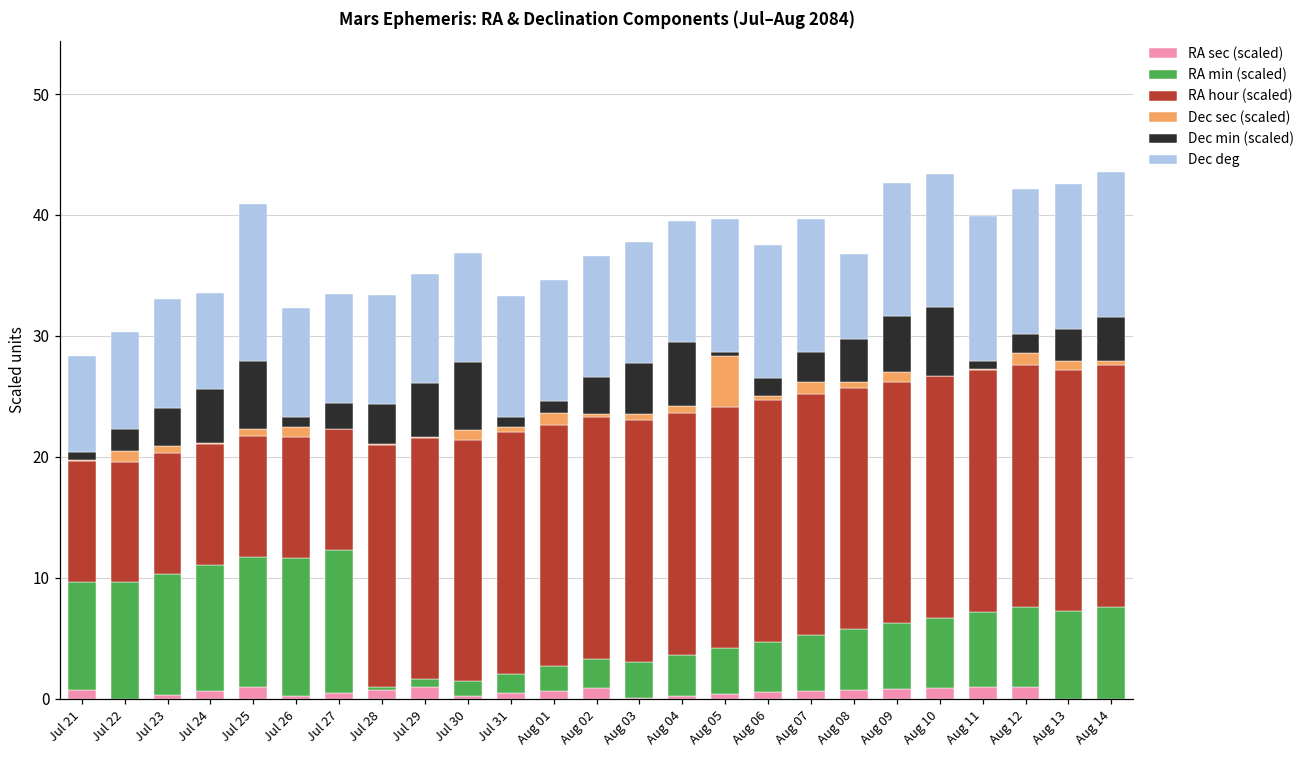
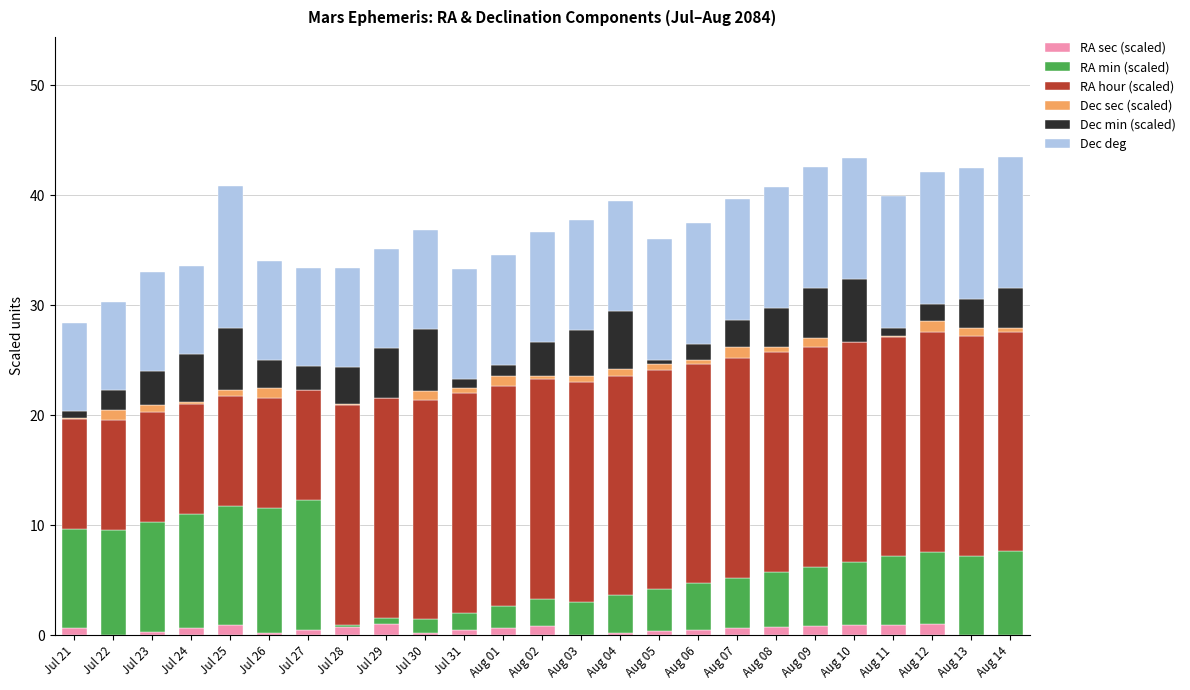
Dec min (scaled), Jul 26: 0.8 -> 2.5
Dec sec (scaled), Aug 05: 4.1 -> 0.5
Dec deg, Aug 08: 7 -> 11
